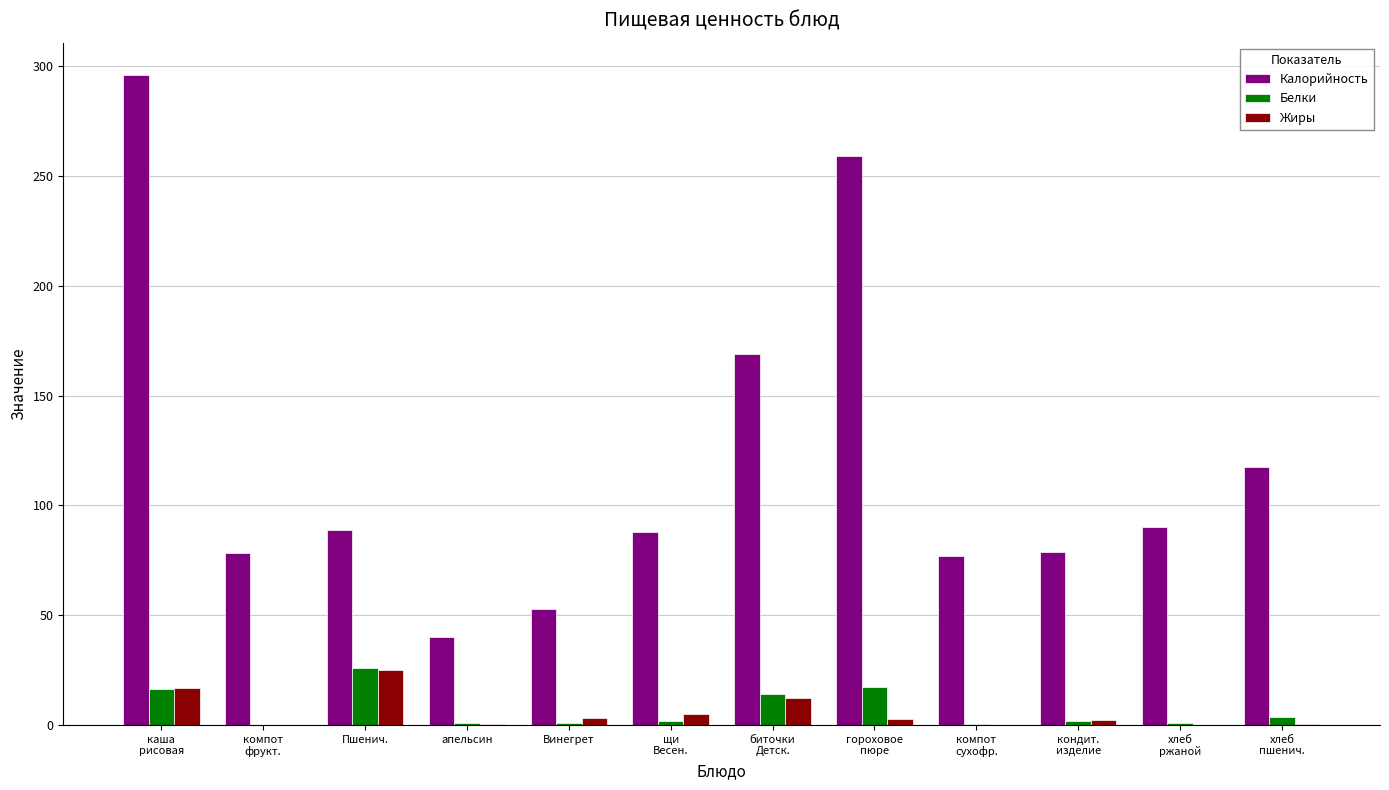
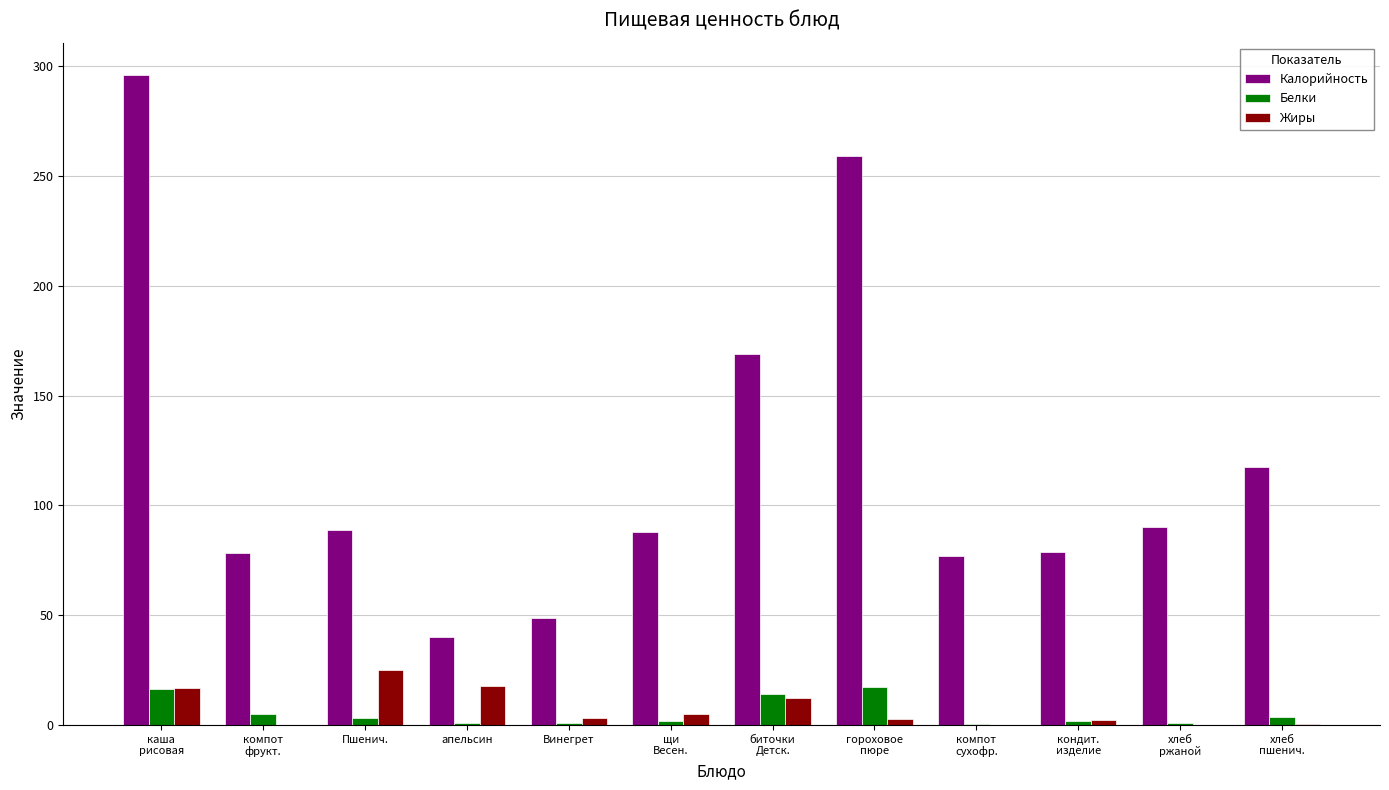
Белки, компот фрукт.: 0 -> 5
Белки, Пшенич.: 26 -> 3
Жиры, апельсин: 0 -> 18
Калорийность, Винегрет: 53 -> 49
